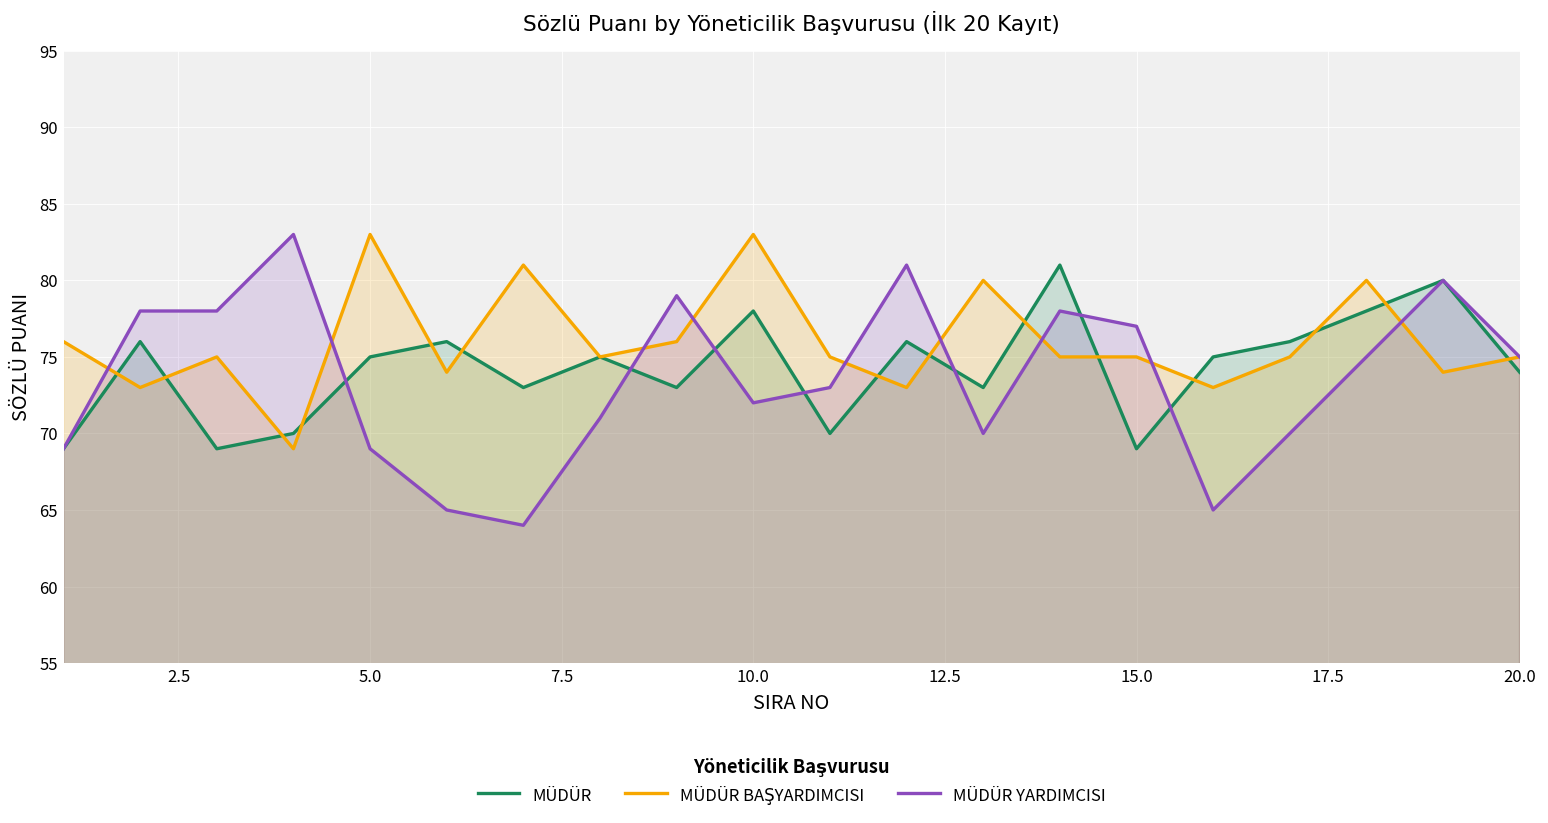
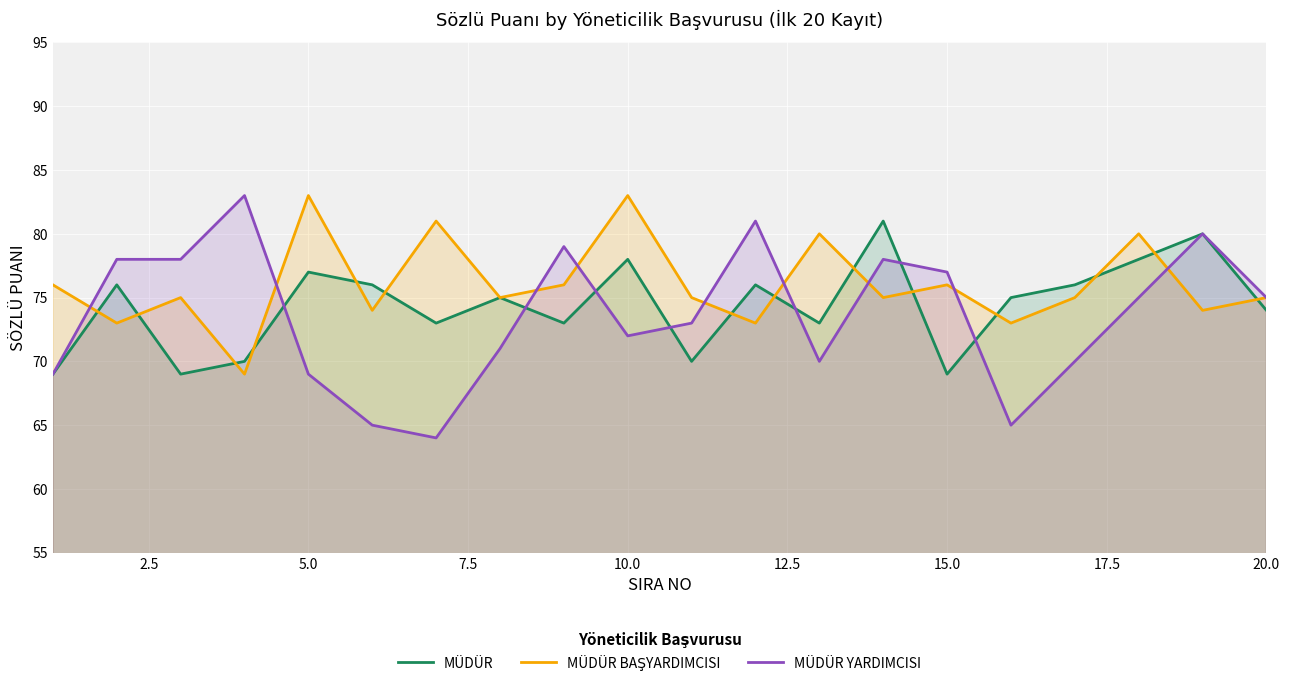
MÜDÜR, 5.0: 75 -> 77
MÜDÜR BAŞYARDIMCISI, 15.0: 75 -> 76
